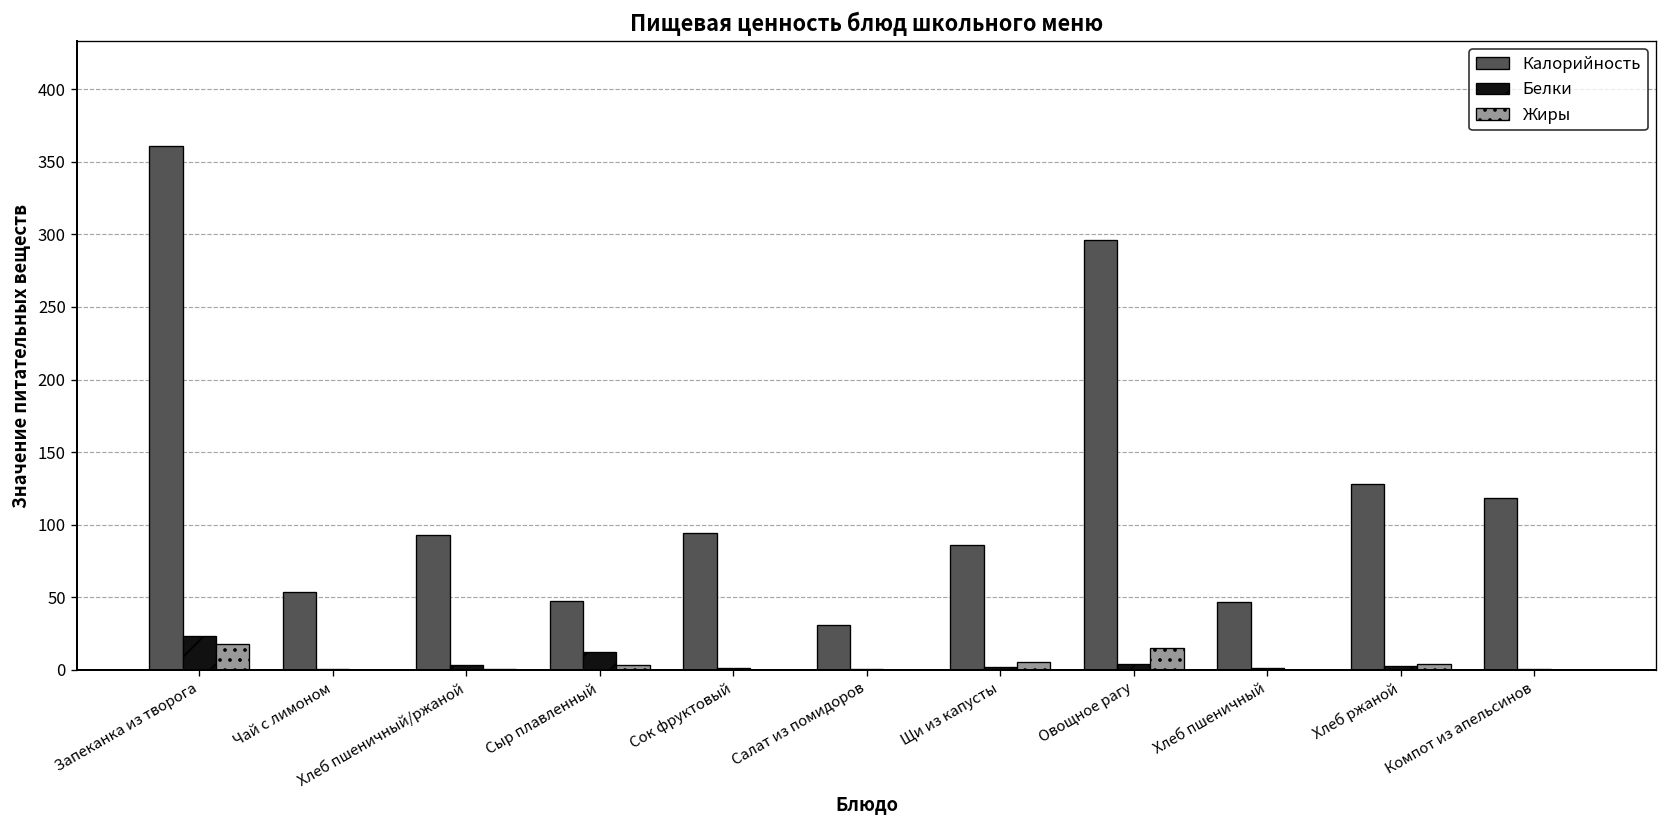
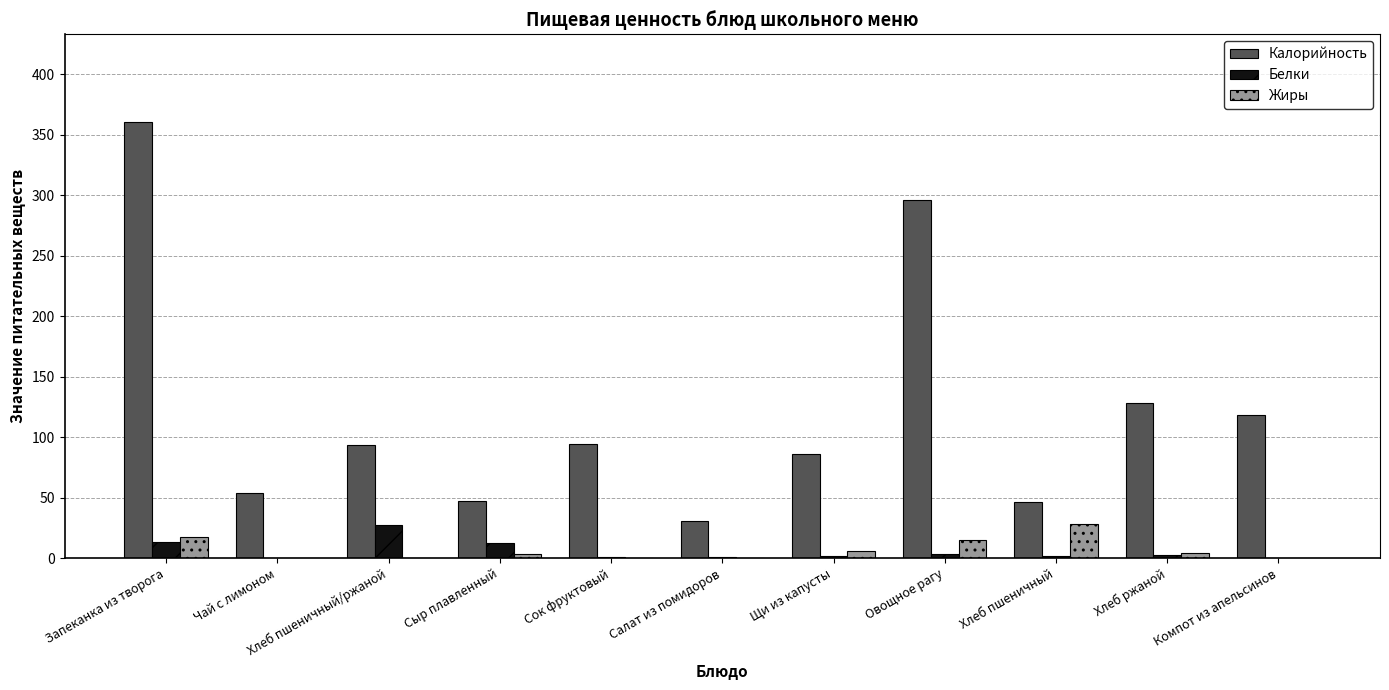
Белки, Запеканка из творога: 23 -> 13
Белки, Хлеб пшеничный/ржаной: 3 -> 28
Жиры, Хлеб пшеничный: 0 -> 28
